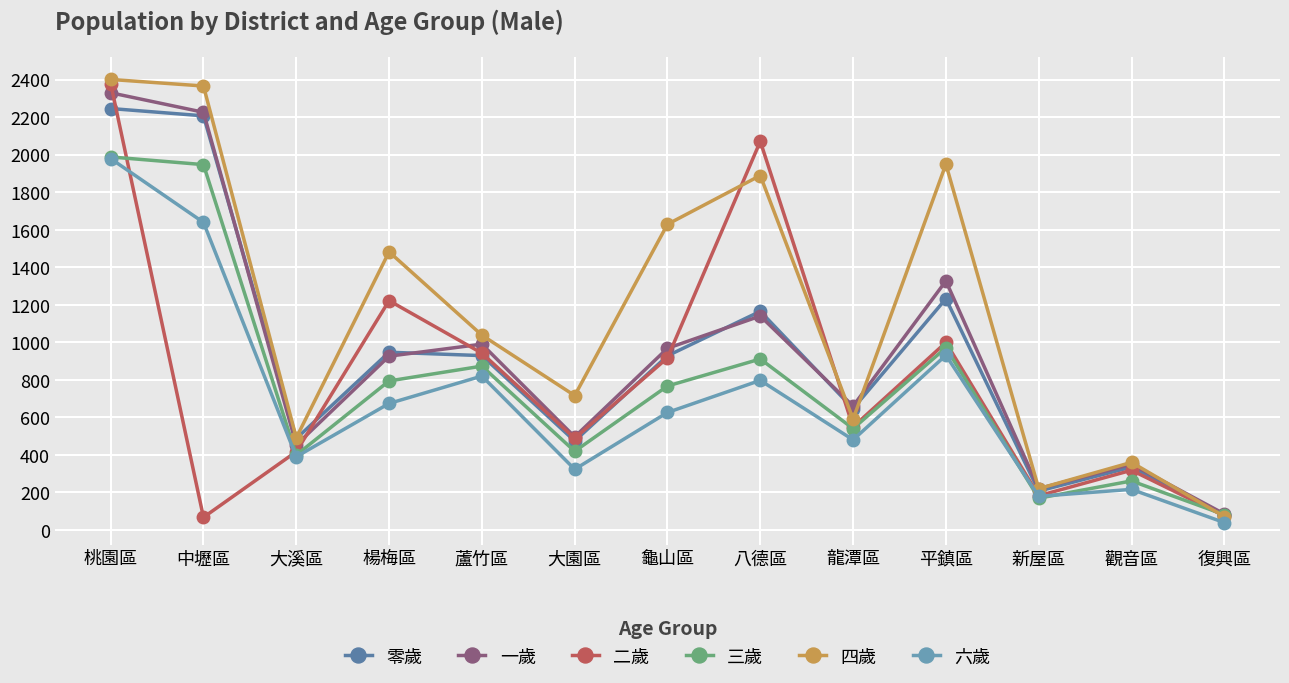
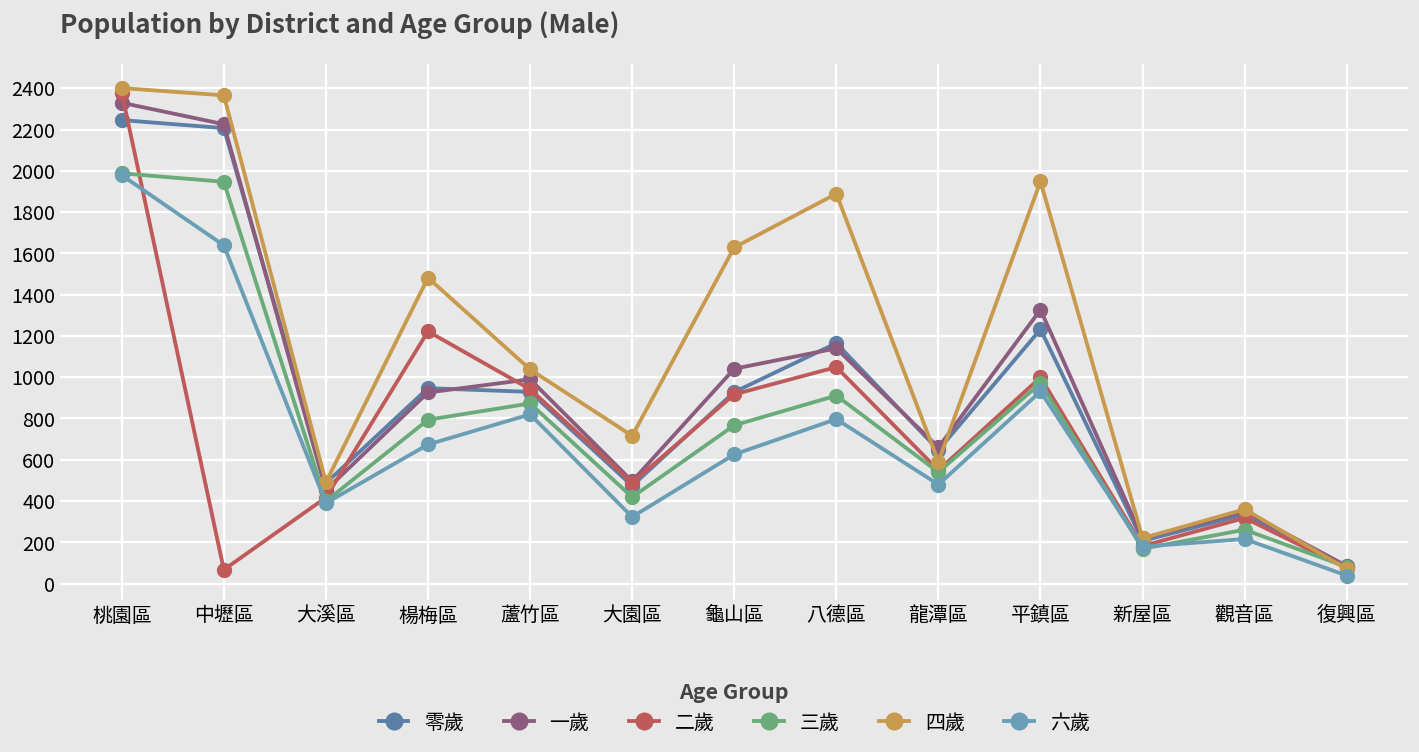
一歲, 龜山區: 970 -> 1040
二歲, 八德區: 2070 -> 1050
